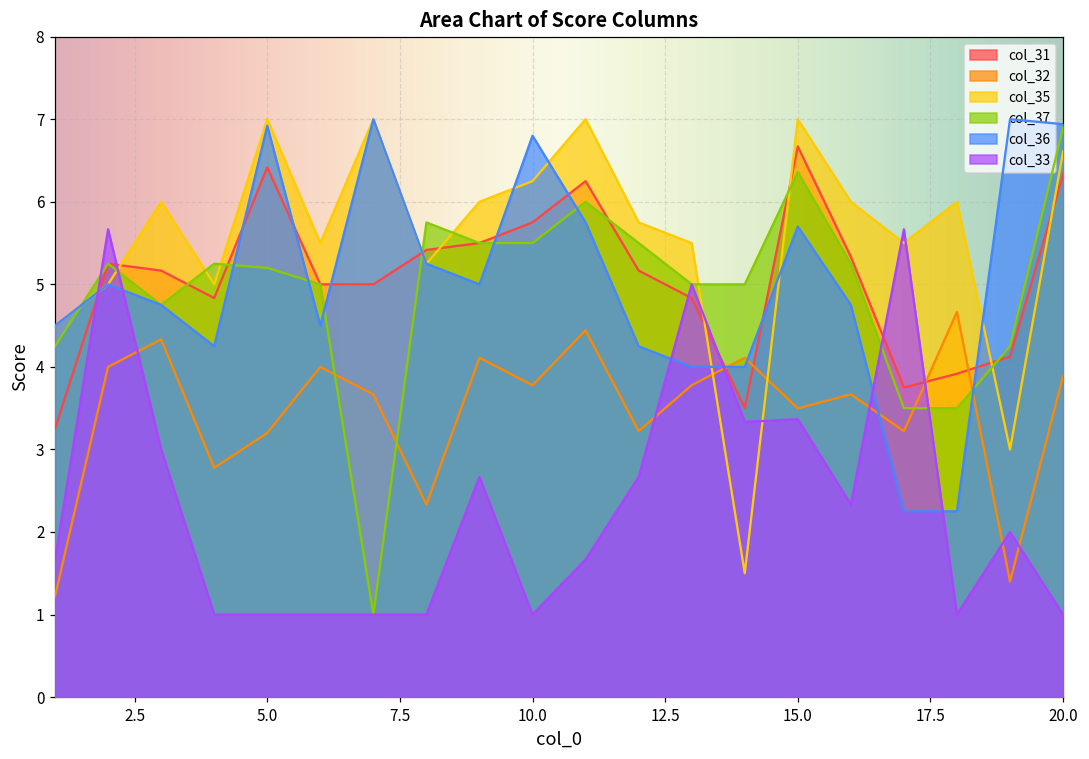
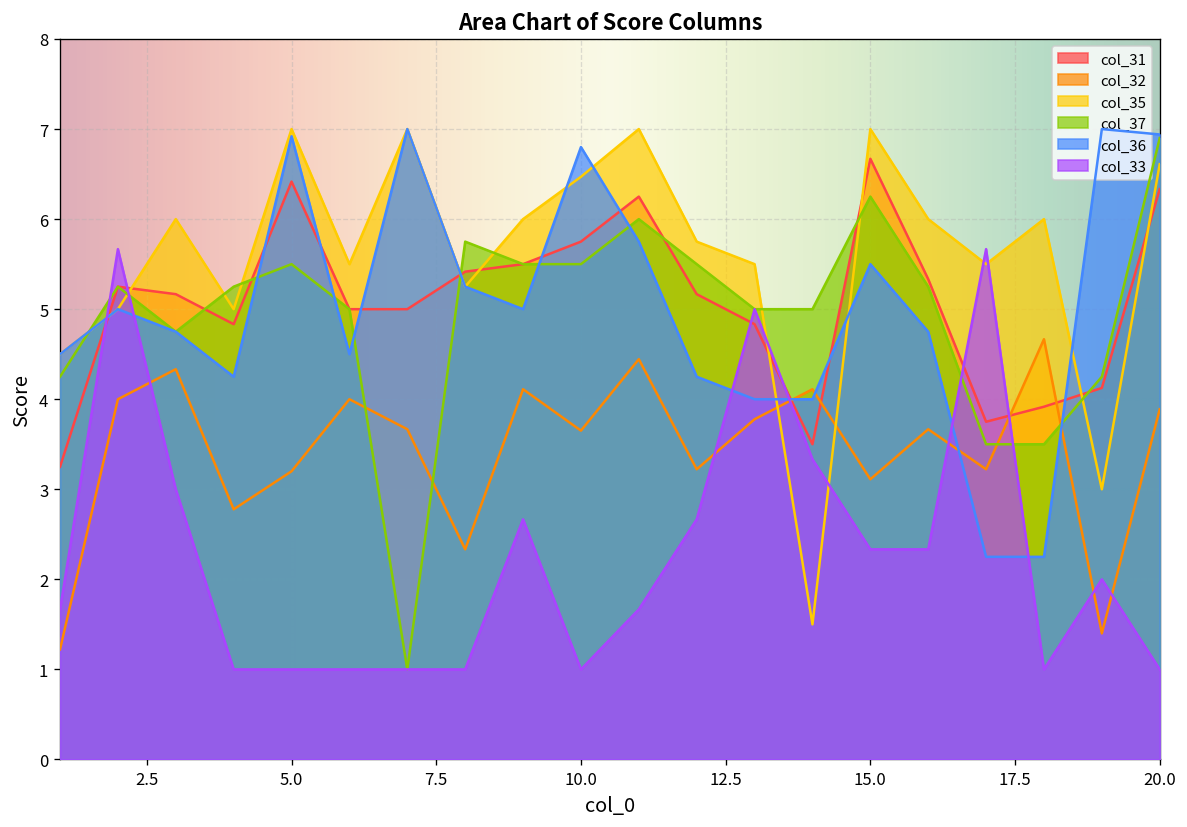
col_37, 5.0: 5.2 -> 5.5
col_32, 10.0: 3.8 -> 3.7
col_35, 10.0: 6.3 -> 6.5
col_32, 15.0: 3.5 -> 3.1
col_37, 15.0: 6.4 -> 6.3
col_36, 15.0: 5.7 -> 5.5
col_33, 15.0: 3.4 -> 2.3
